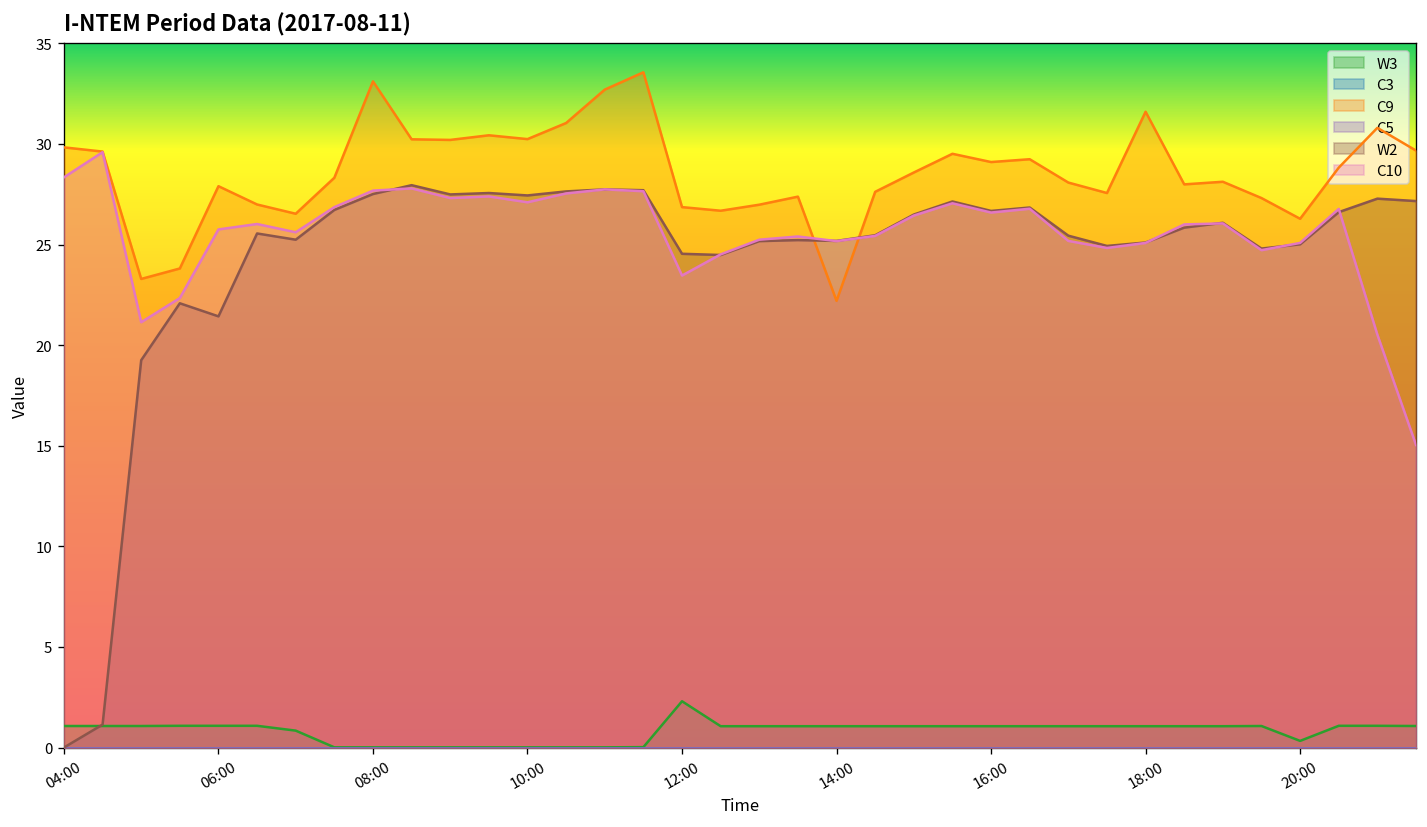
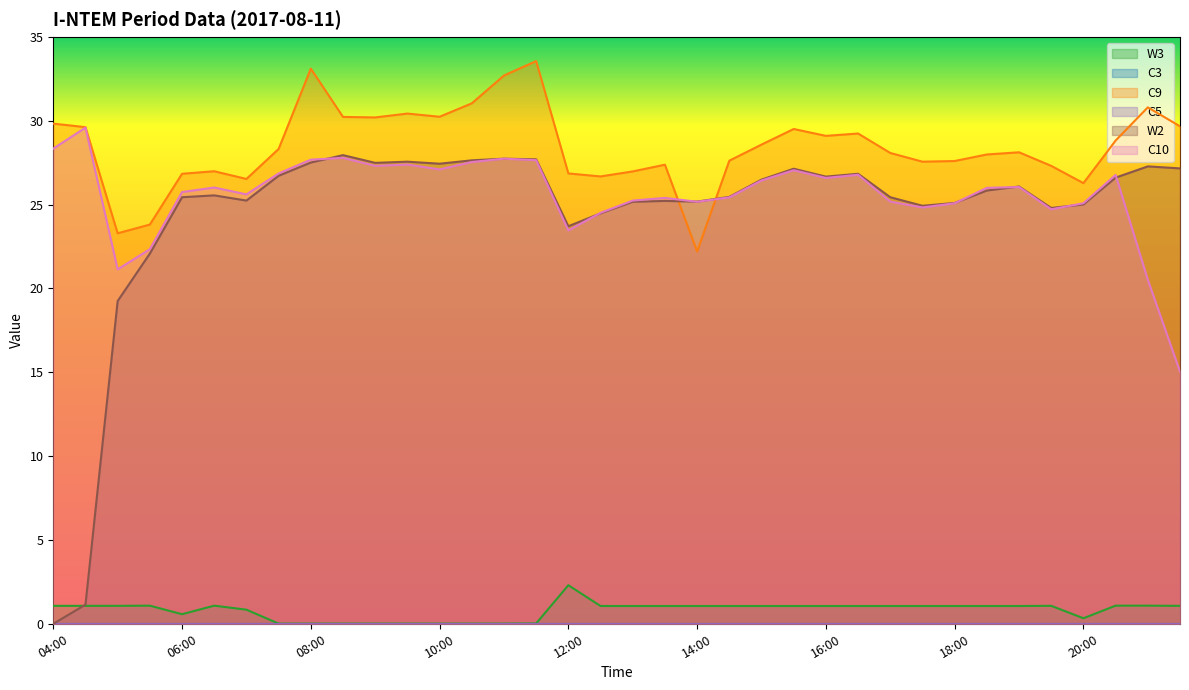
W3, 06:00: 1.1 -> 0.6
C9, 06:00: 27.9 -> 26.8
W2, 06:00: 21.4 -> 25.4
W2, 12:00: 24.5 -> 23.7
C9, 18:00: 31.6 -> 27.6
